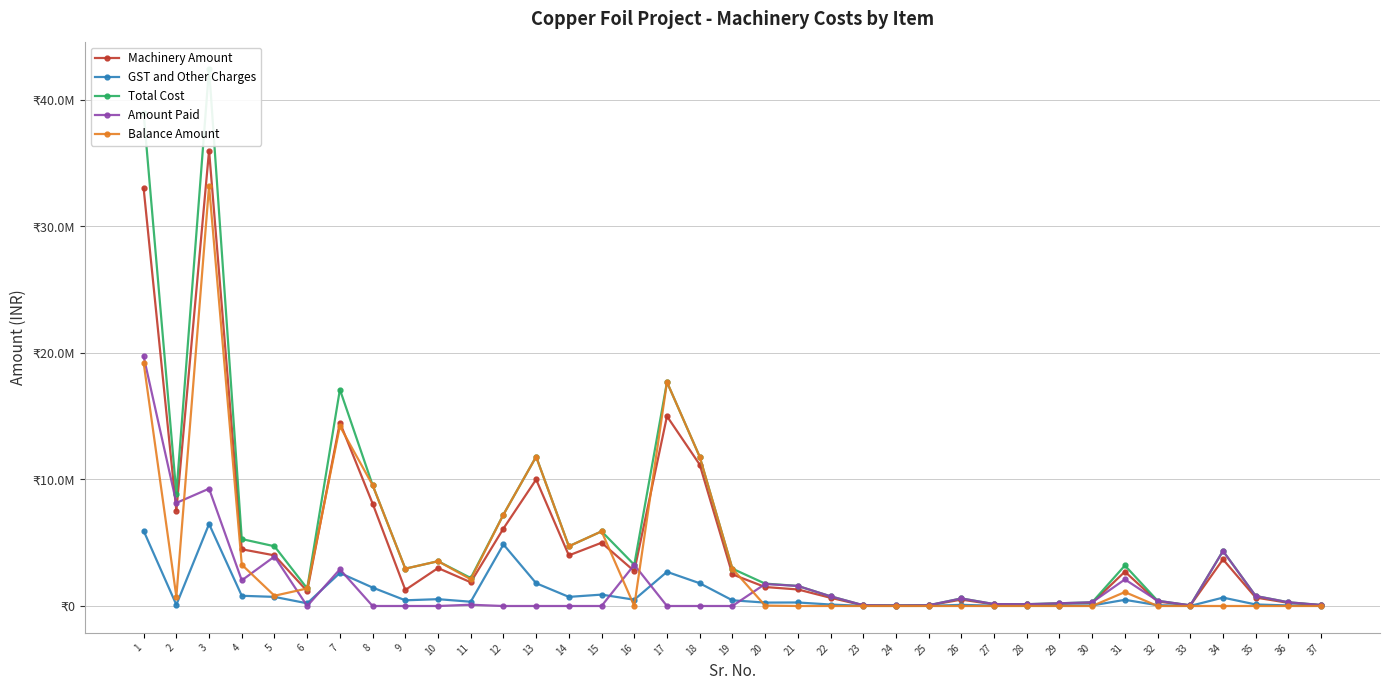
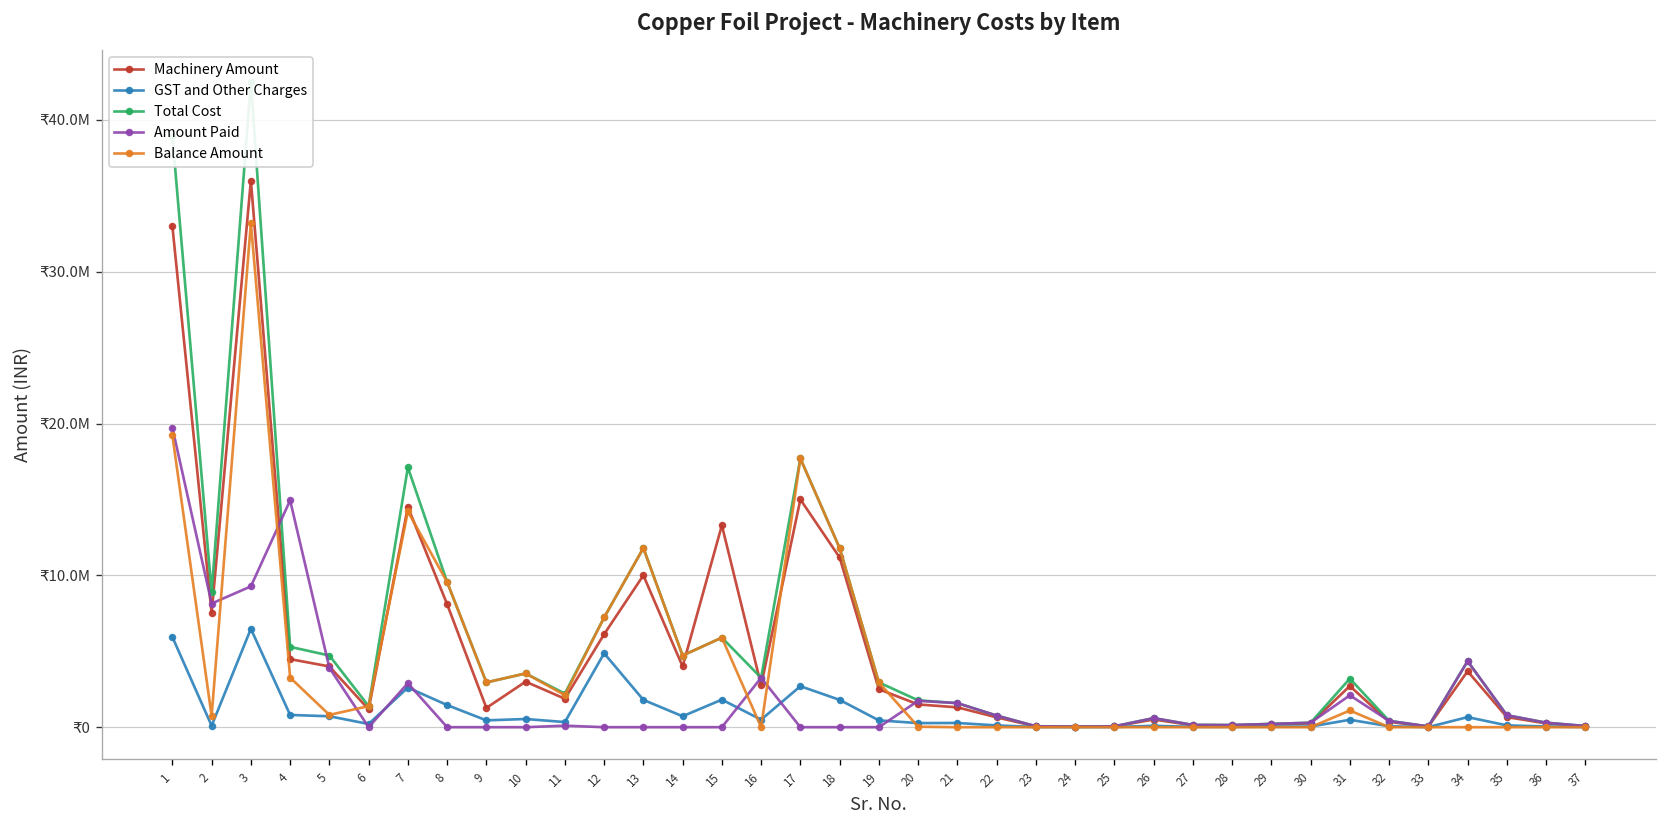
Amount Paid, 4: ₹2000000 -> ₹14900000
Machinery Amount, 15: ₹5000000 -> ₹13300000
GST and Other Charges, 15: ₹900000 -> ₹1800000
